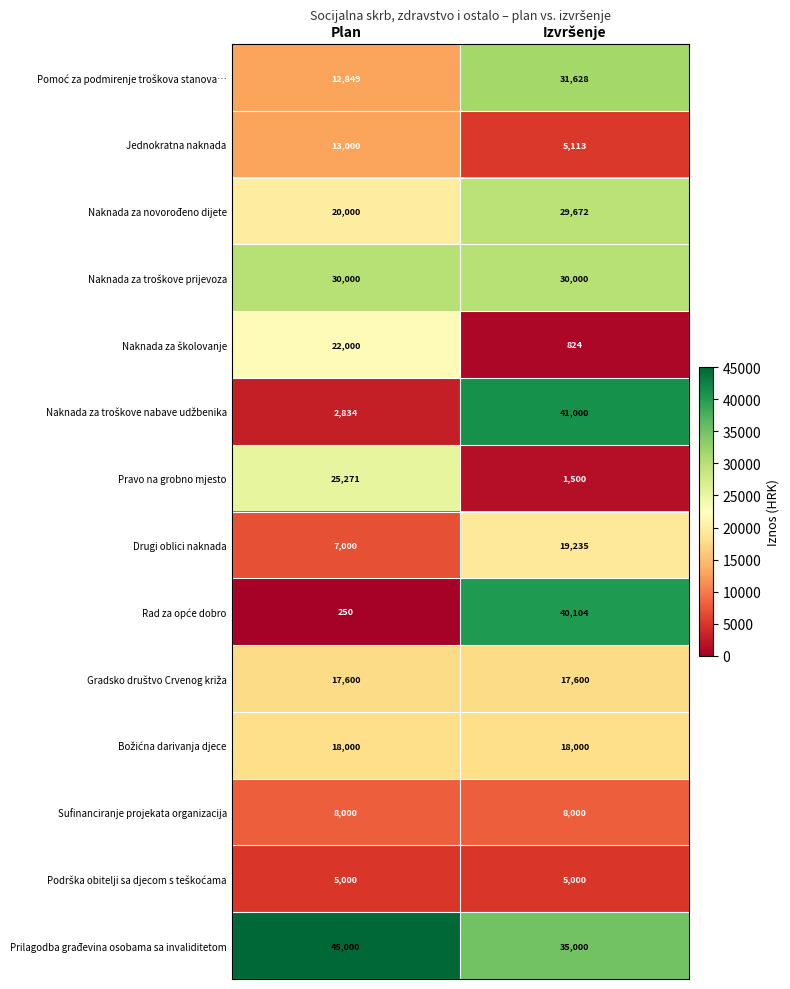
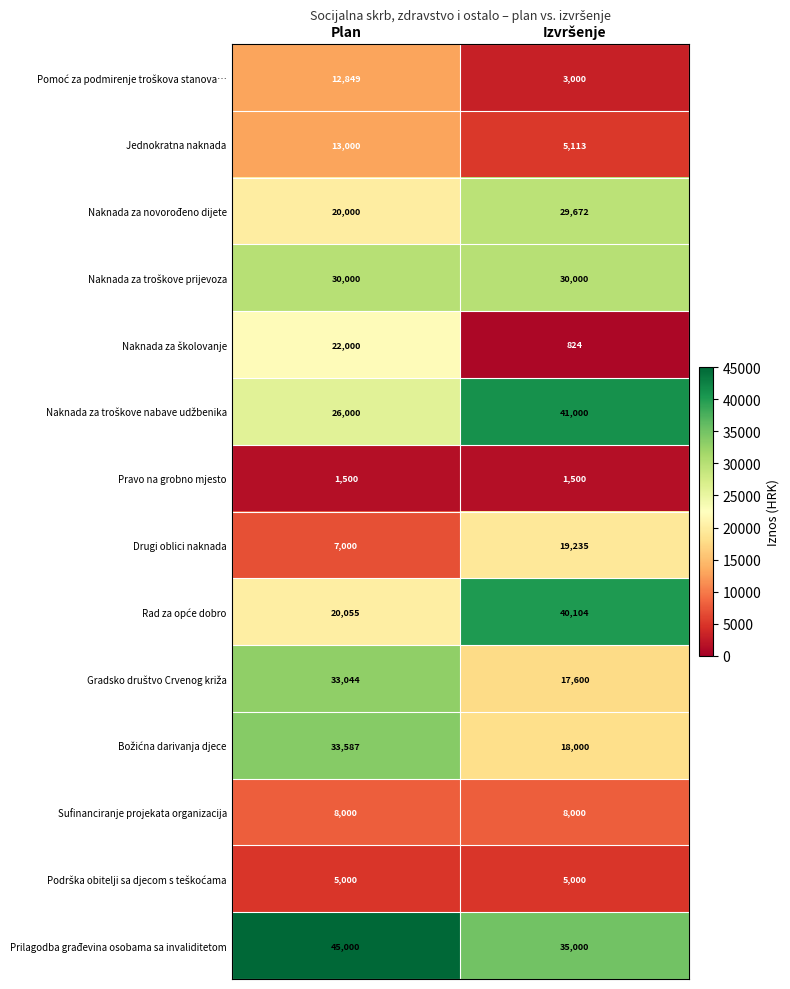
Pomoć za podmirenje troškova stanova…, Izvršenje: 31,628 -> 3,000
Naknada za troškove nabave udžbenika, Plan: 2,834 -> 26,000
Pravo na grobno mjesto, Plan: 25,271 -> 1,500
Rad za opće dobro, Plan: 250 -> 20,055
Gradsko društvo Crvenog križa, Plan: 17,600 -> 33,044
Božićna darivanja djece, Plan: 18,000 -> 33,587
